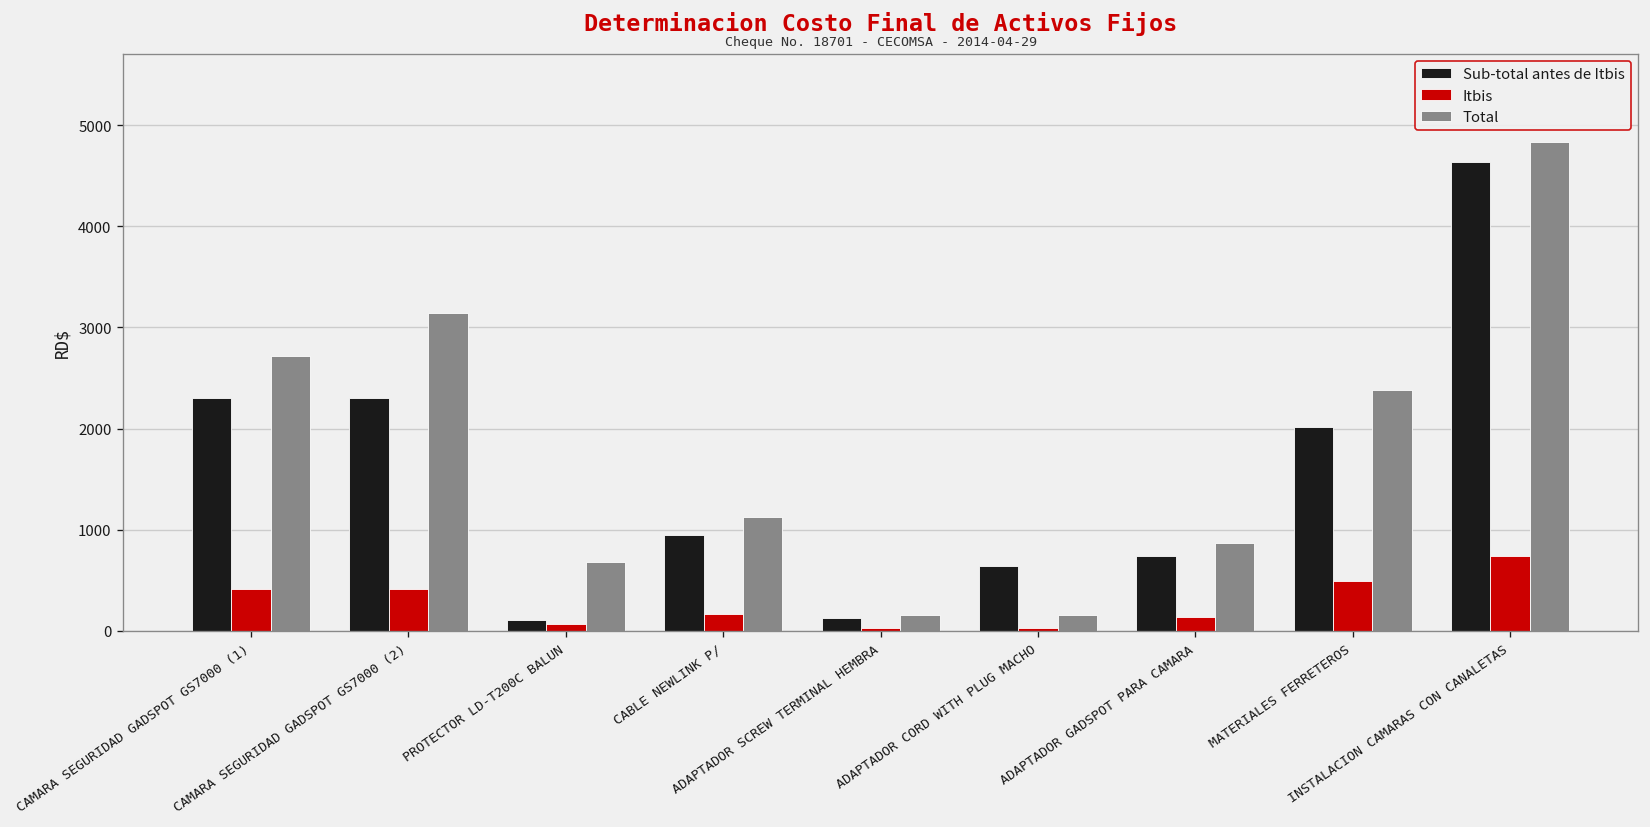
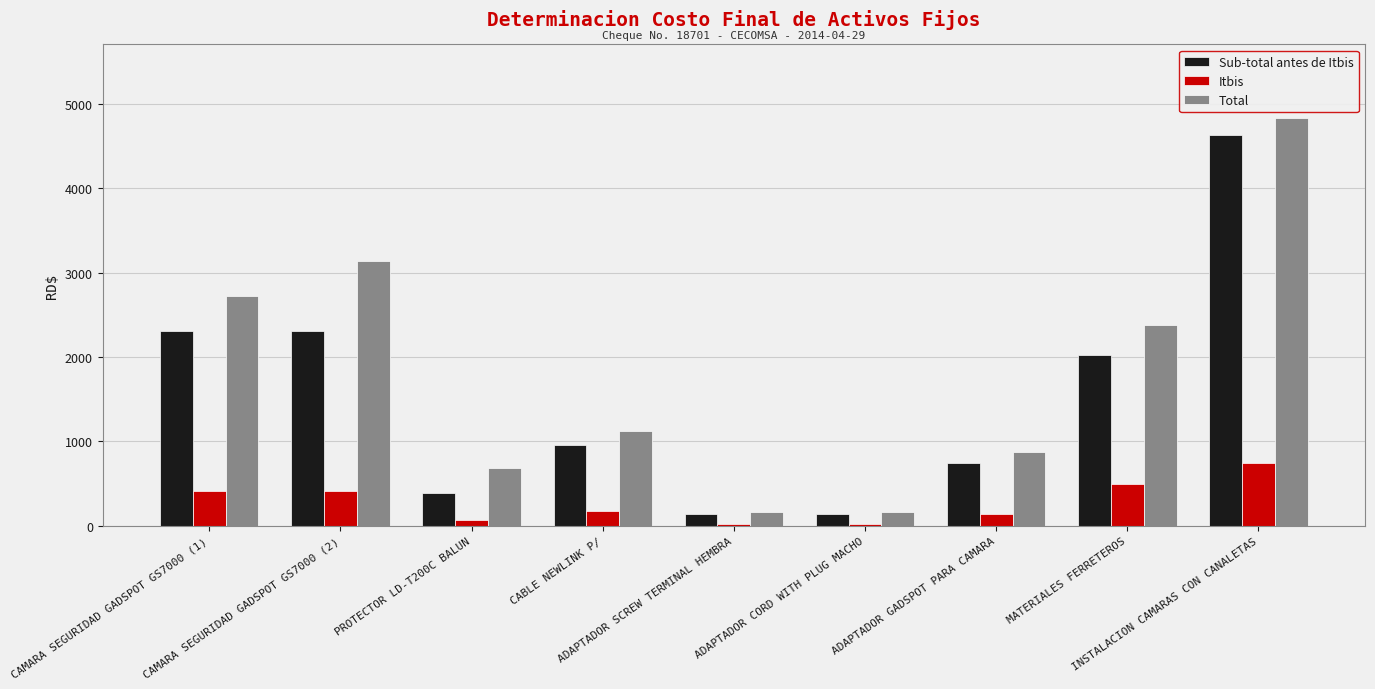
Sub-total antes de Itbis, PROTECTOR LD-T200C BALUN: 100 -> 400
Sub-total antes de Itbis, ADAPTADOR CORD WITH PLUG MACHO: 600 -> 100
